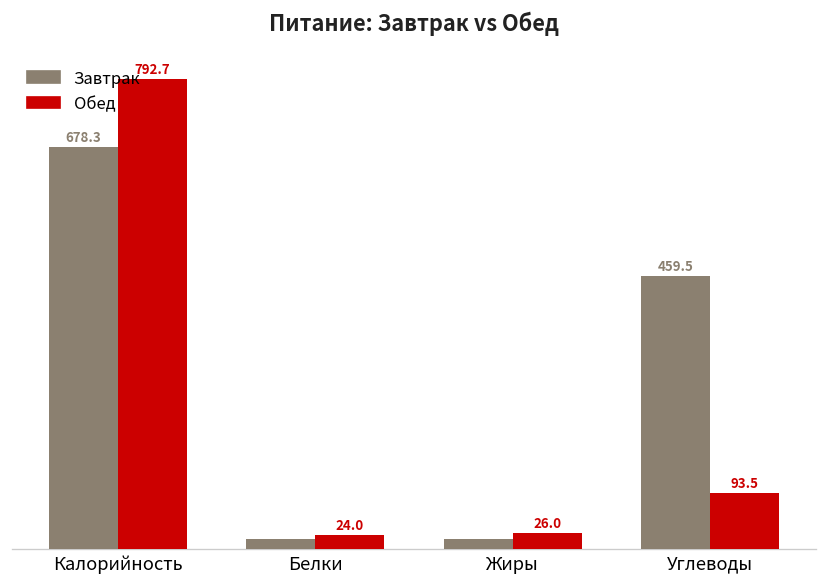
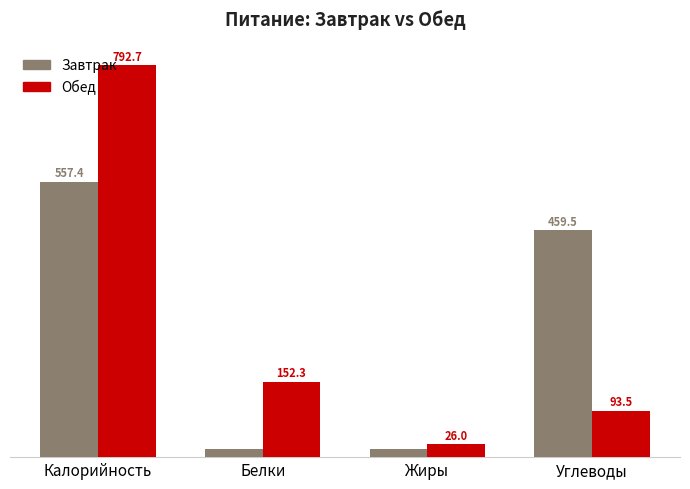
Завтрак, Калорийность: 678.3 -> 557.4
Обед, Белки: 24.0 -> 152.3
